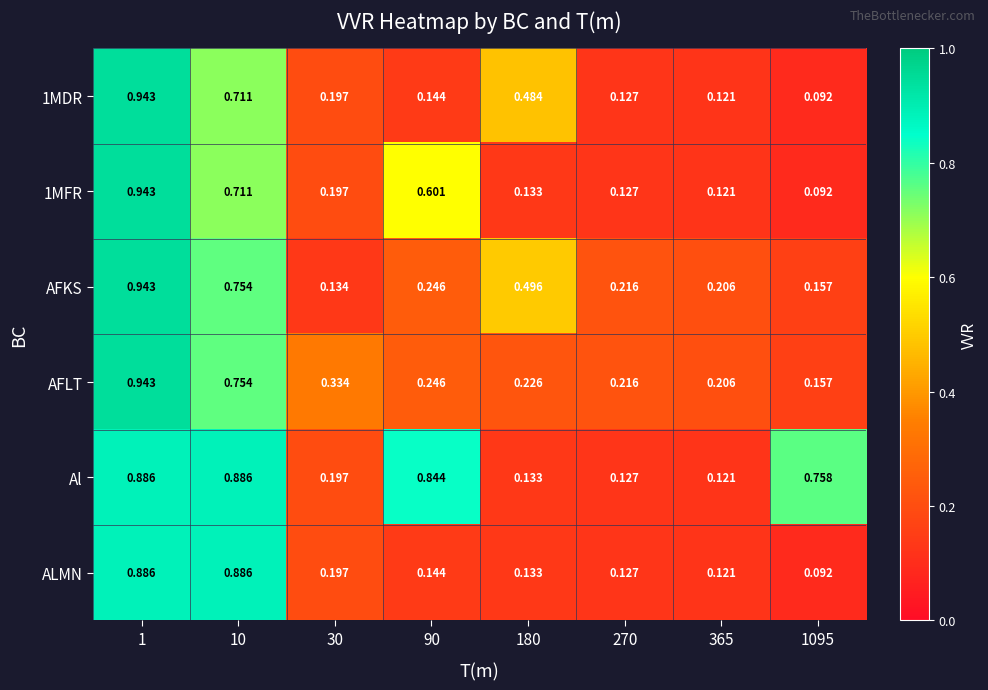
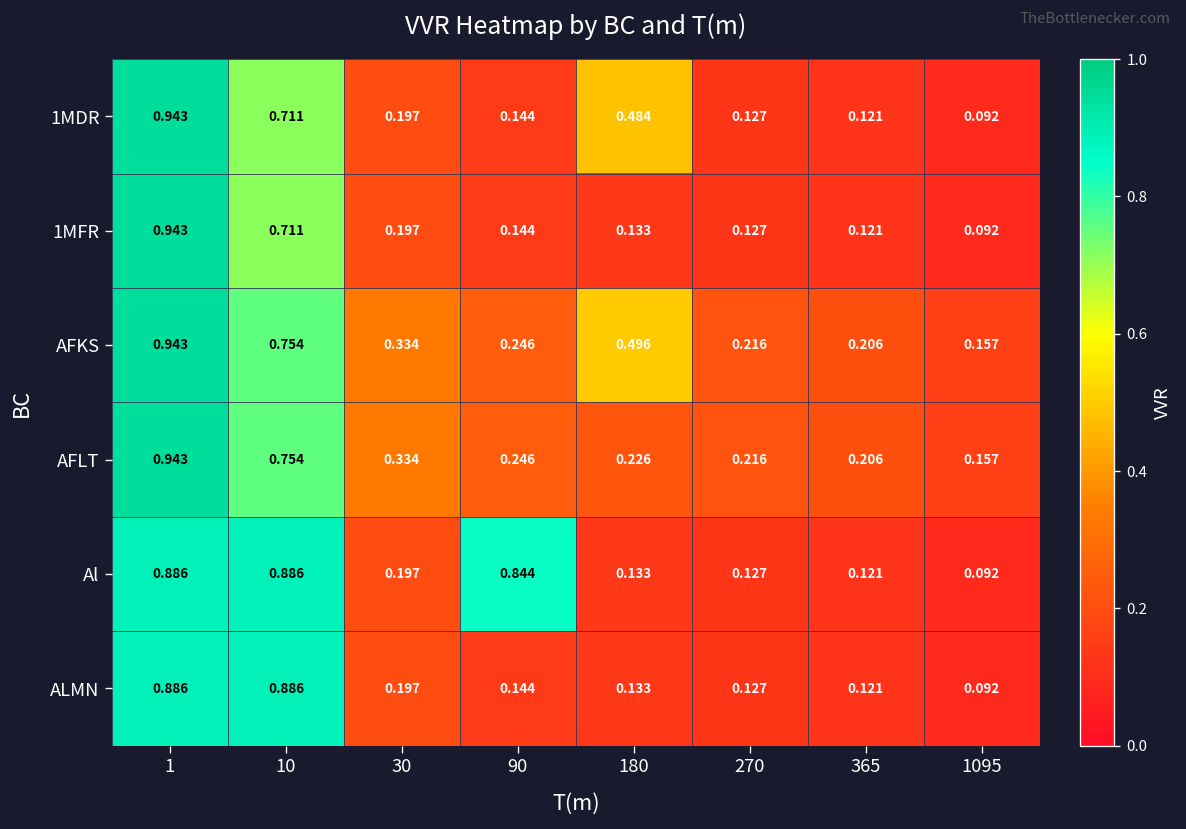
1MFR, 90: 0.601 -> 0.144
AFKS, 30: 0.134 -> 0.334
Al, 1095: 0.758 -> 0.092
